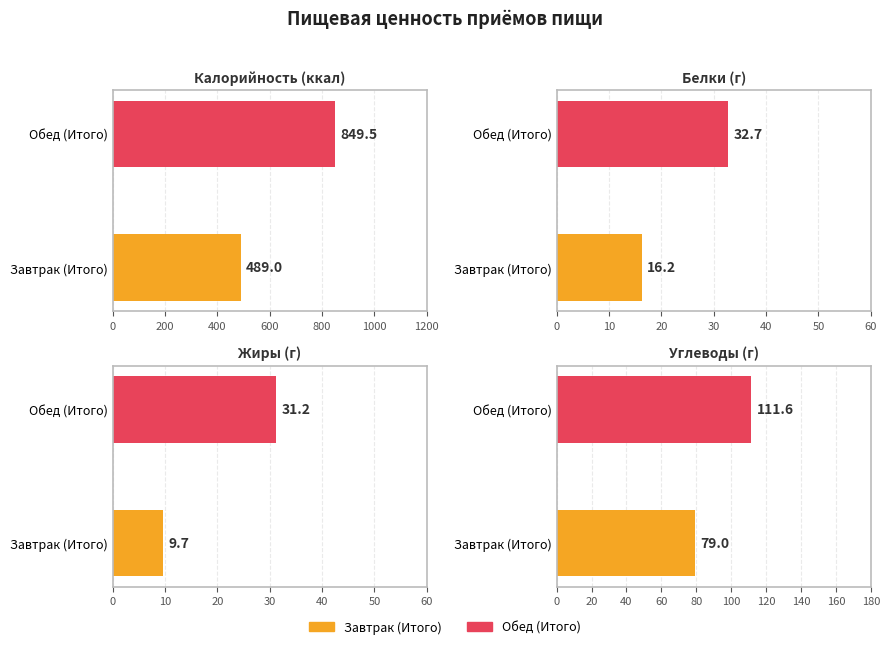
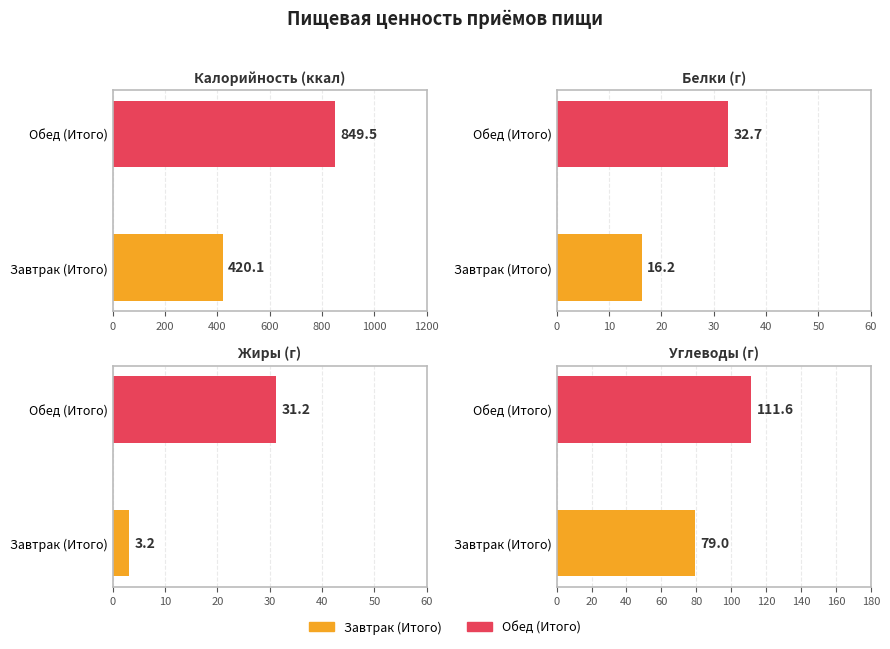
Калорийность (ккал), Завтрак (Итого): 489.0 -> 420.1
Жиры (г), Завтрак (Итого): 9.7 -> 3.2
